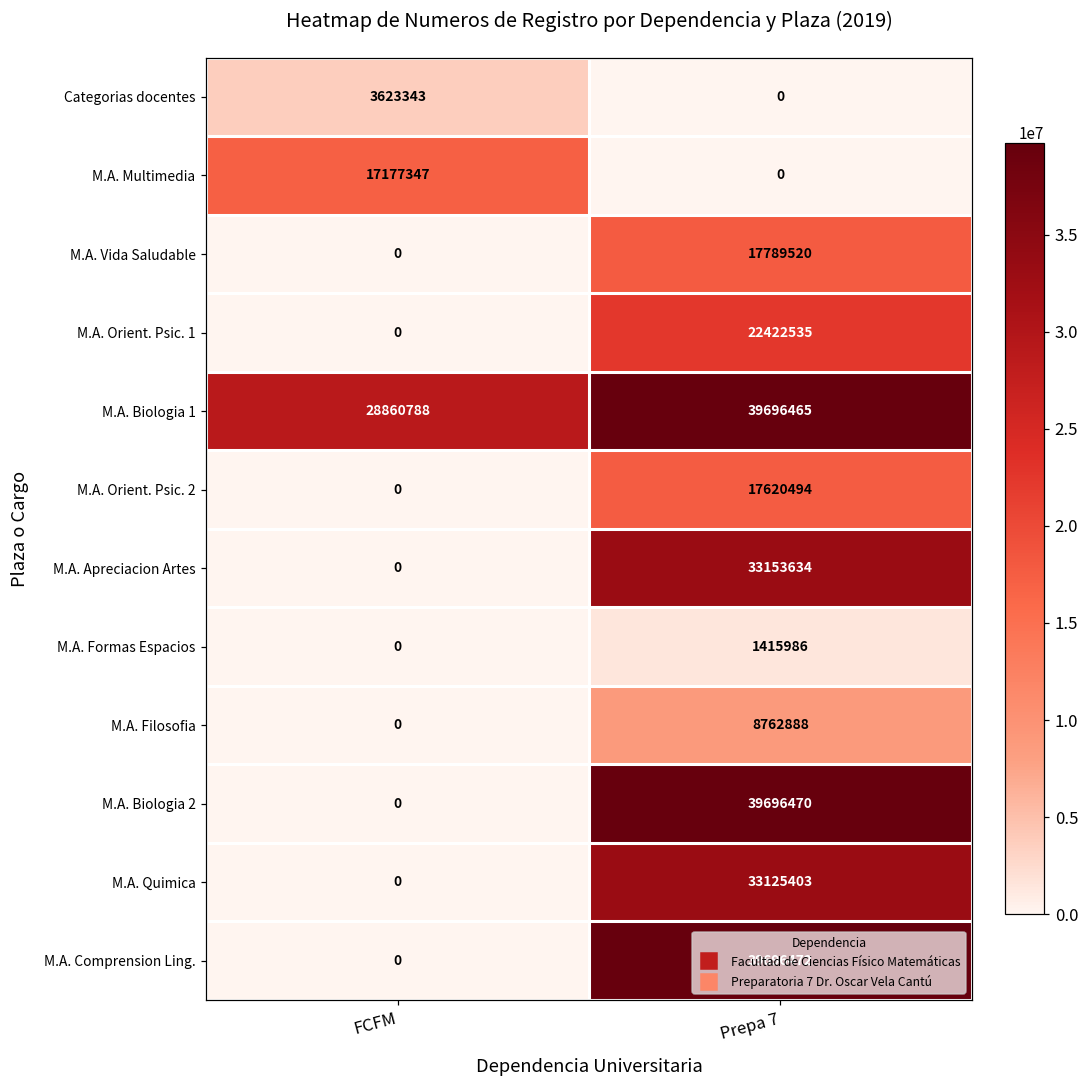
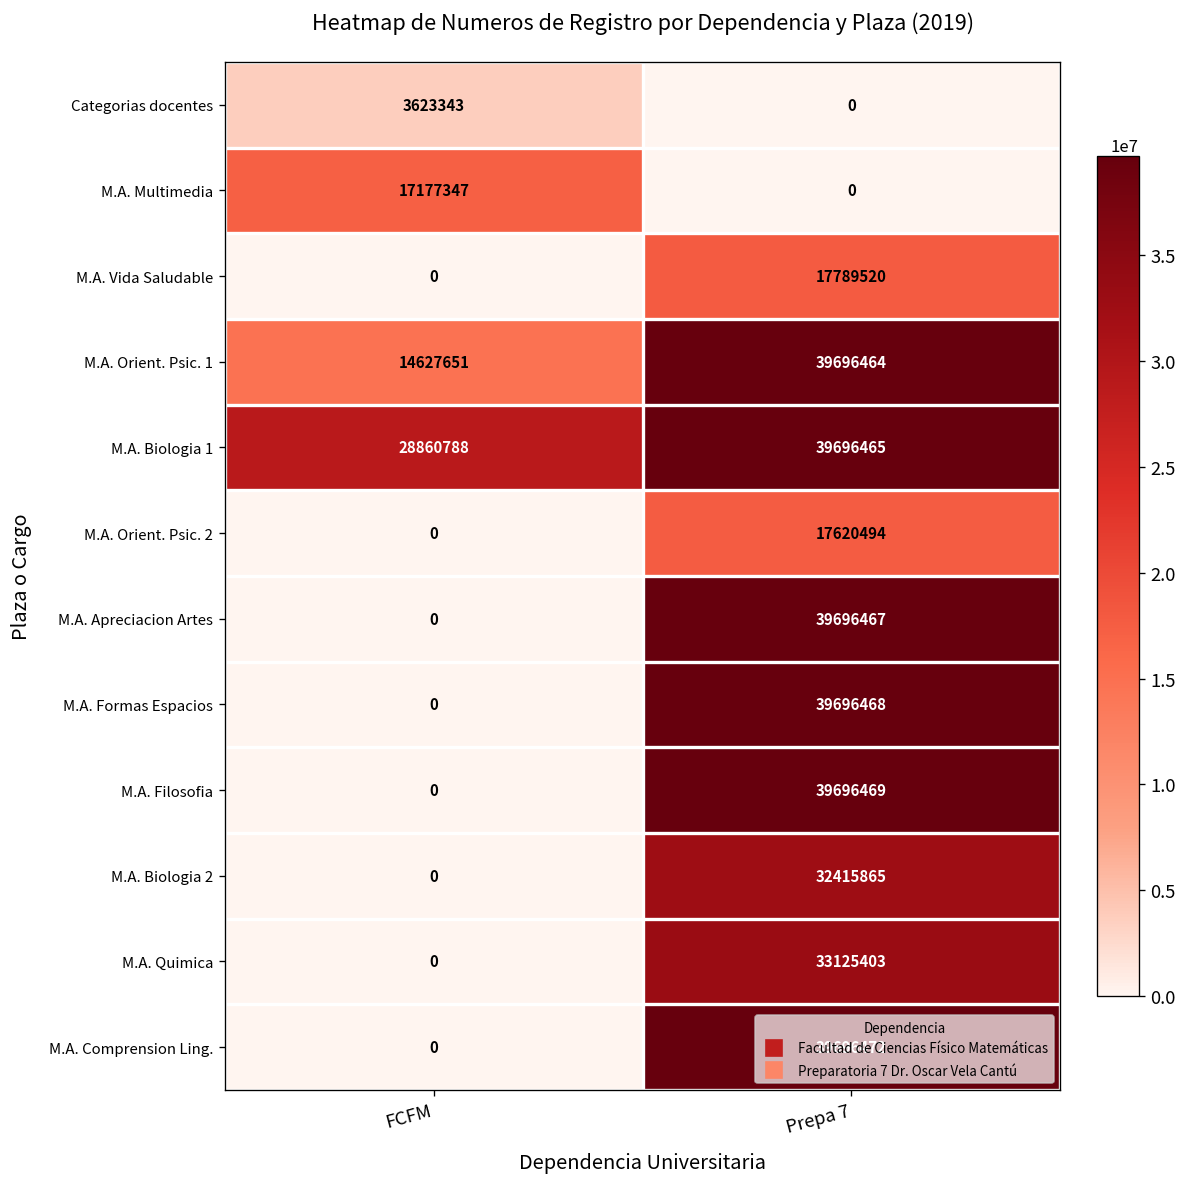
M.A. Orient. Psic. 1, FCFM: 0 -> 14627651
M.A. Orient. Psic. 1, Prepa 7: 22422535 -> 39696464
M.A. Apreciacion Artes, Prepa 7: 33153634 -> 39696467
M.A. Formas Espacios, Prepa 7: 1415986 -> 39696468
M.A. Filosofia, Prepa 7: 8762888 -> 39696469
M.A. Biologia 2, Prepa 7: 39696470 -> 32415865
